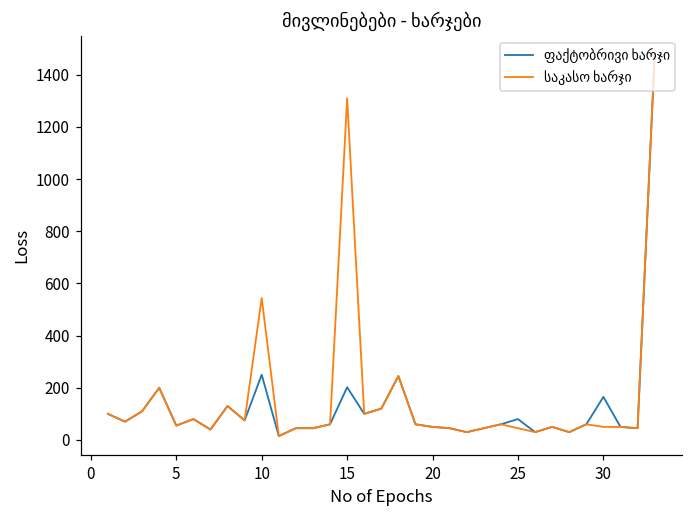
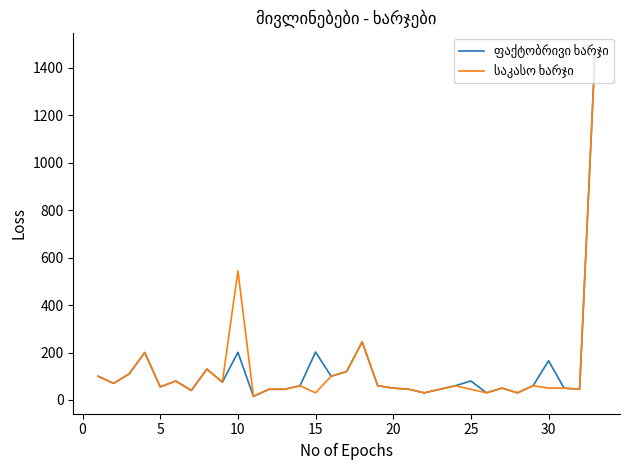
ფაქტობრივი ხარჯი, 10: 250 -> 200
საკასო ხარჯი, 15: 1310 -> 30
